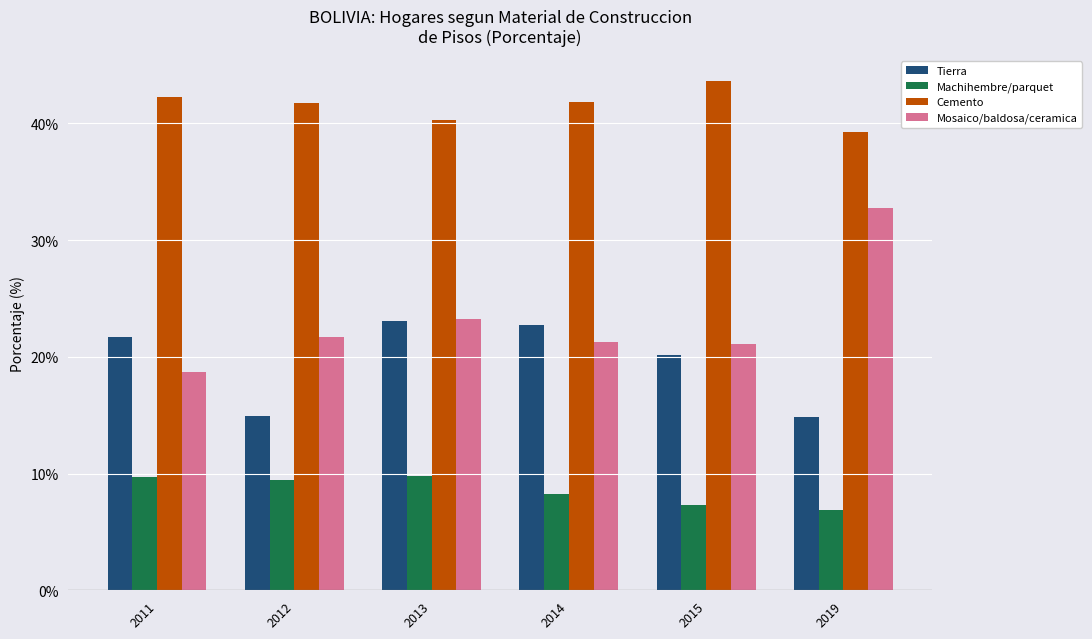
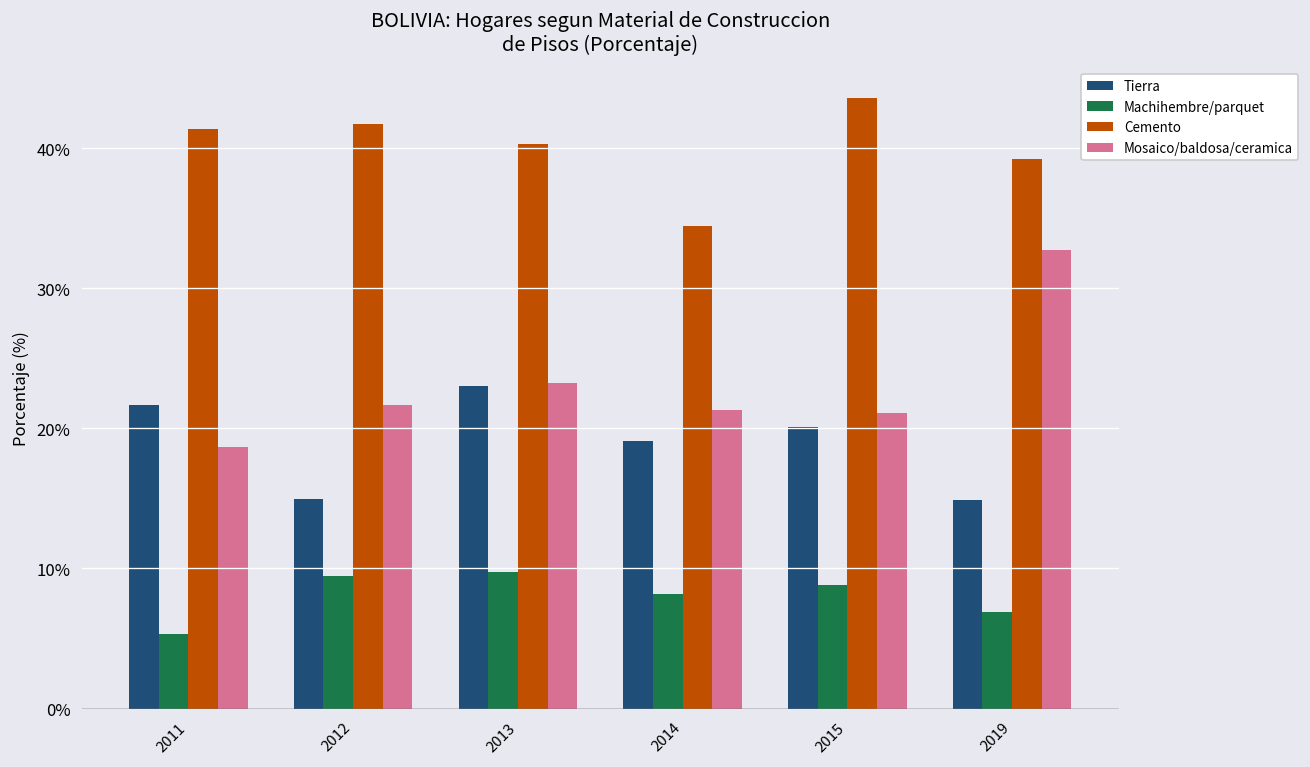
Machihembre/parquet, 2011: 9.7% -> 5.3%
Cemento, 2011: 42.3% -> 41.4%
Tierra, 2014: 22.8% -> 19.1%
Cemento, 2014: 41.9% -> 34.5%
Machihembre/parquet, 2015: 7.3% -> 8.8%
